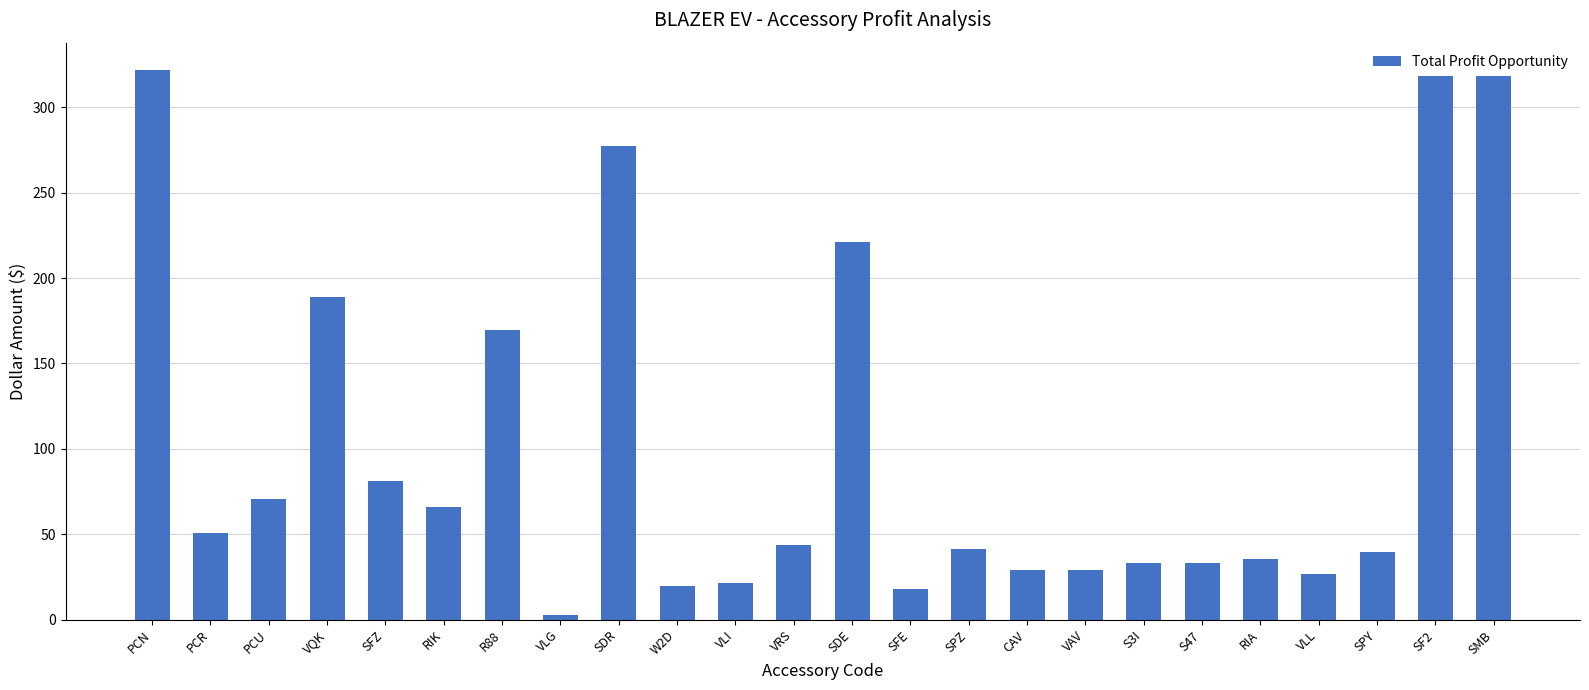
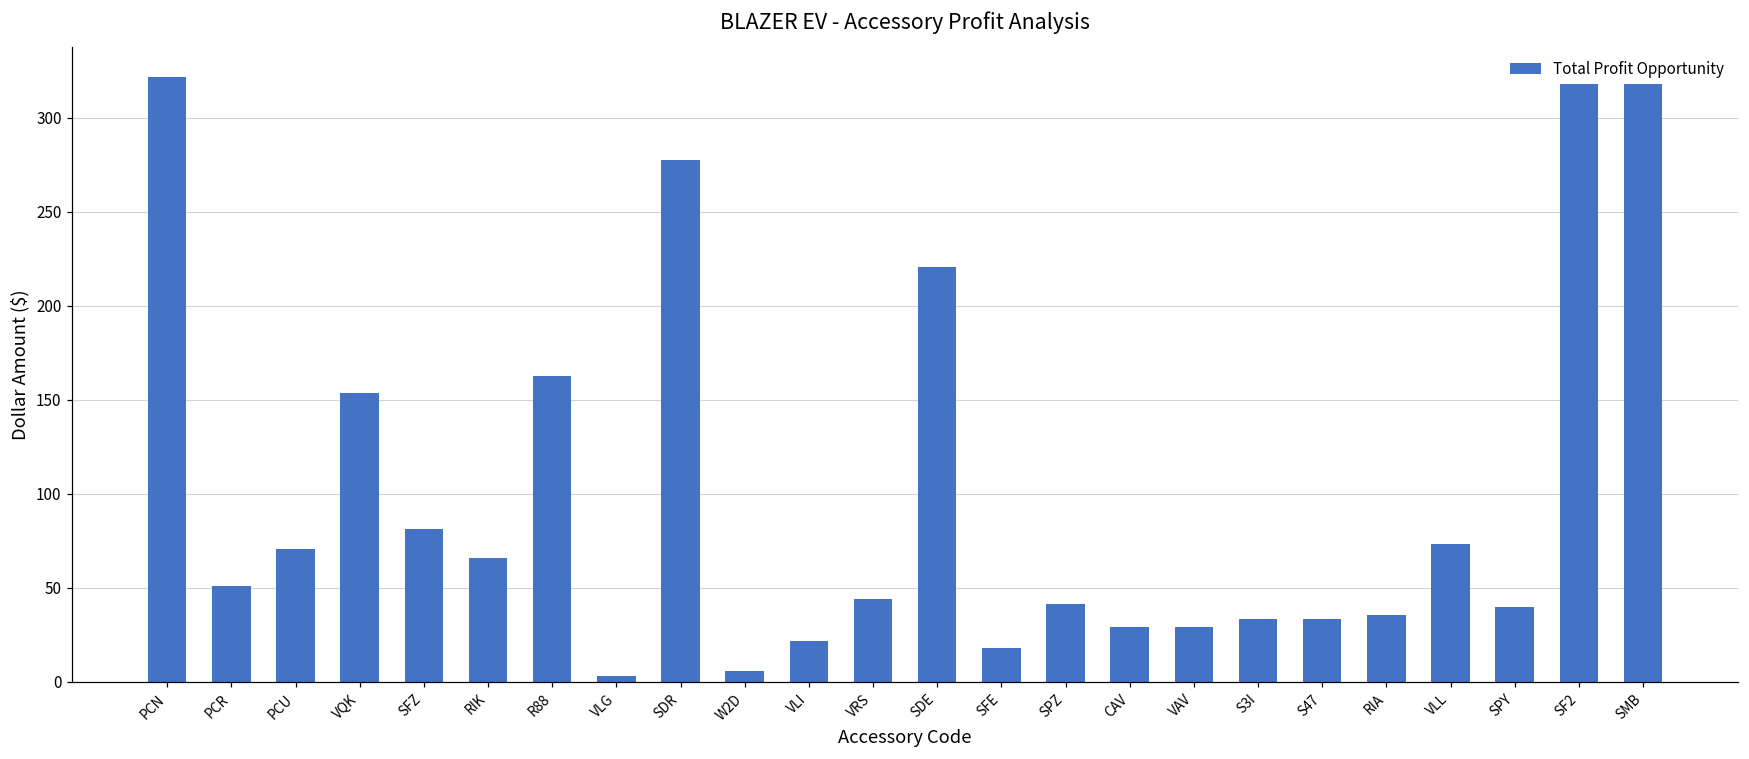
VQK: 189 -> 154
R88: 170 -> 163
W2D: 20 -> 6
VLL: 27 -> 74
